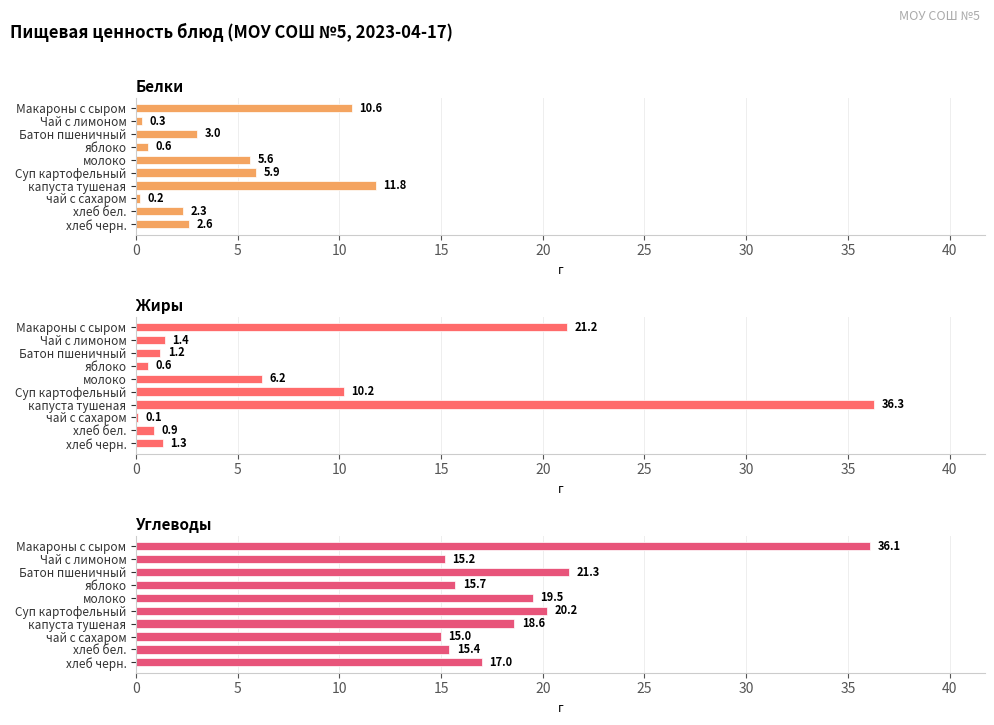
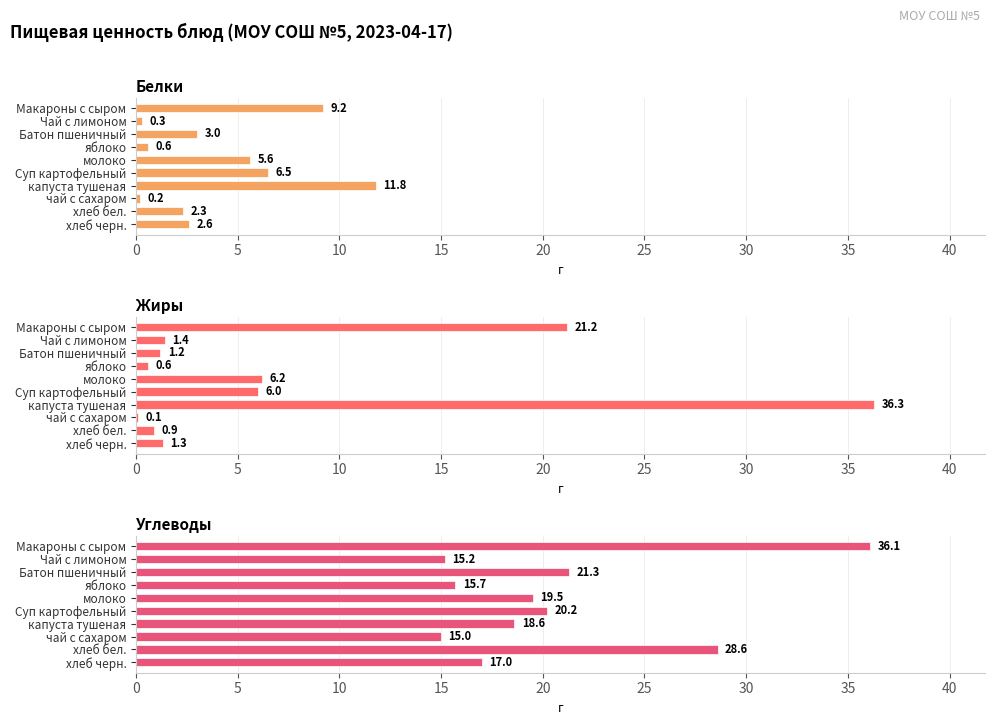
Белки, Макароны с сыром: 10.6 -> 9.2
Белки, Суп картофельный: 5.9 -> 6.5
Жиры, Суп картофельный: 10.2 -> 6.0
Углеводы, хлеб бел.: 15.4 -> 28.6
